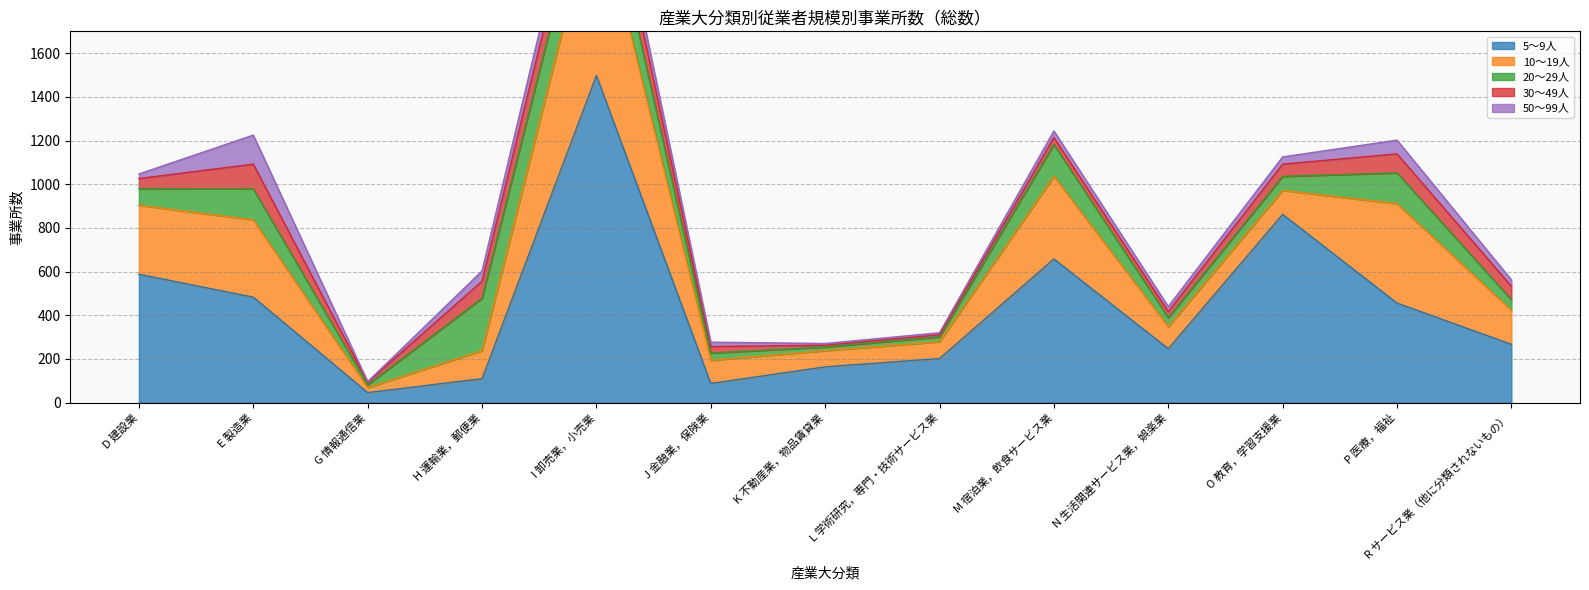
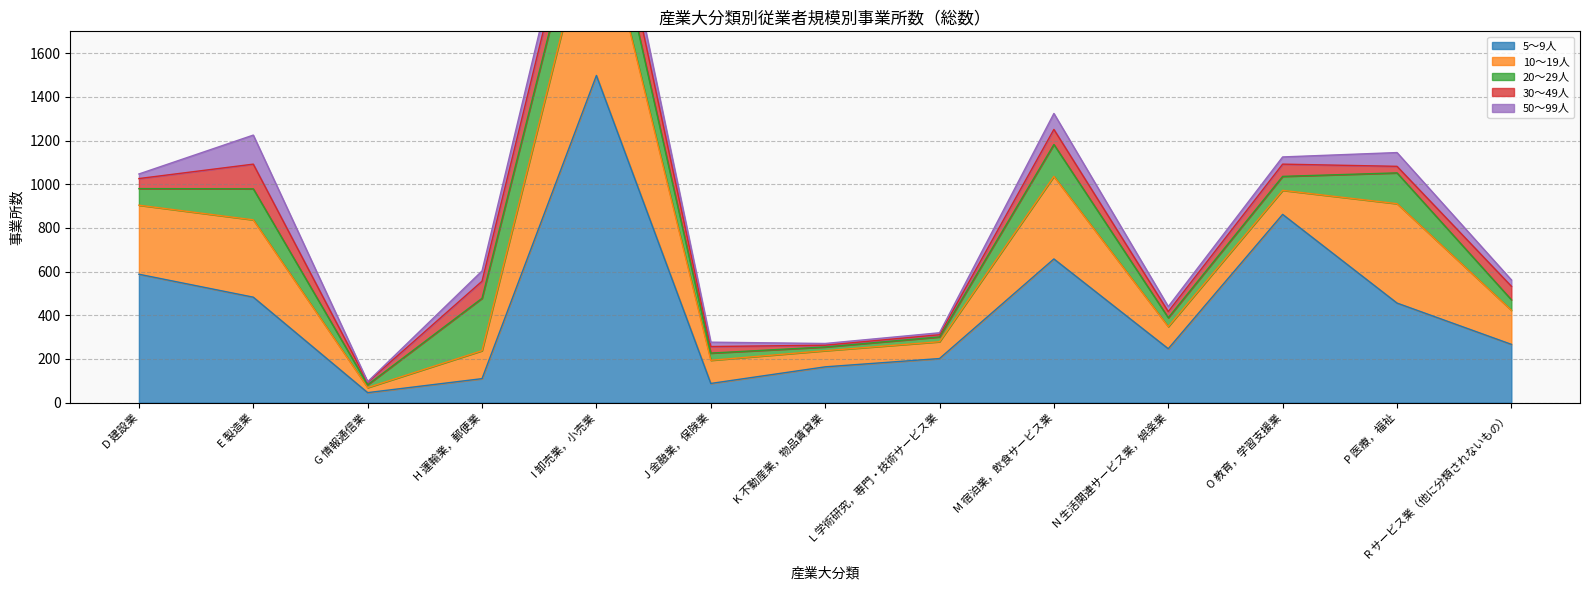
30～49人, M 宿泊業，飲食サービス業: 30 -> 70
50～99人, M 宿泊業，飲食サービス業: 30 -> 70
30～49人, P 医療，福祉: 90 -> 30
